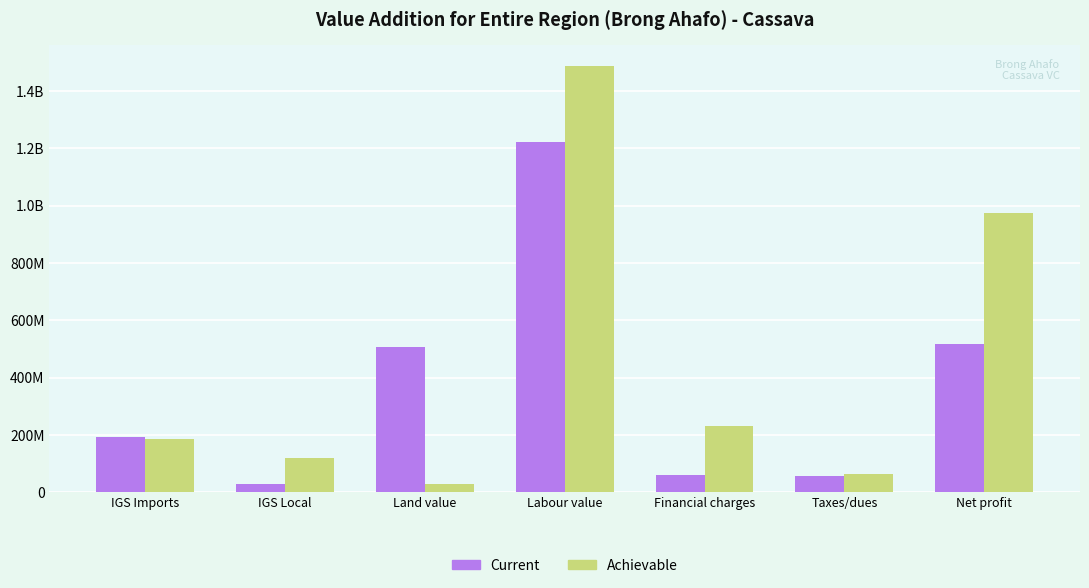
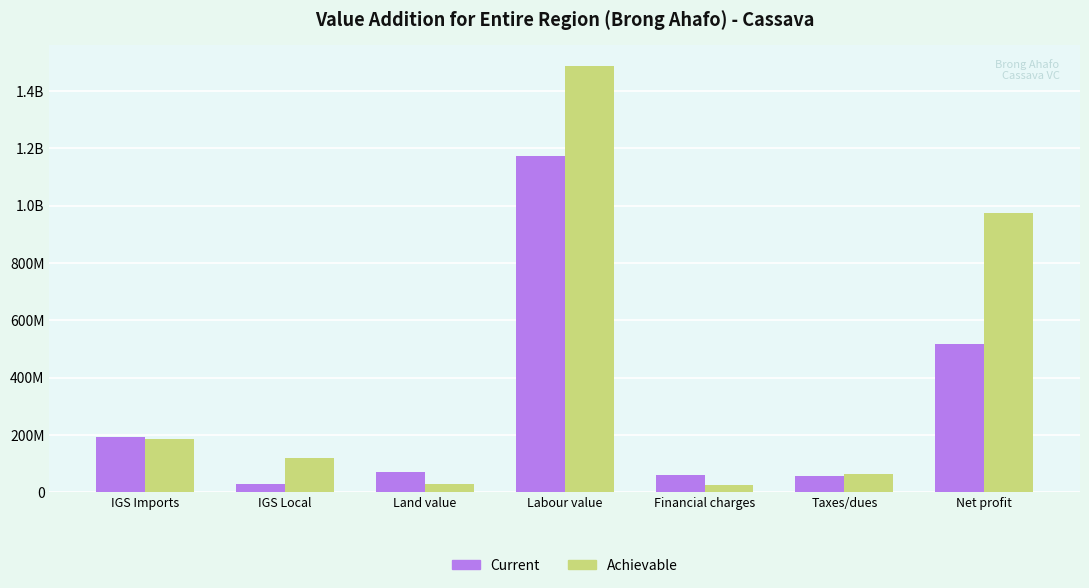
Current, Land value: 510000000 -> 70000000
Current, Labour value: 1220000000 -> 1170000000
Achievable, Financial charges: 230000000 -> 30000000
